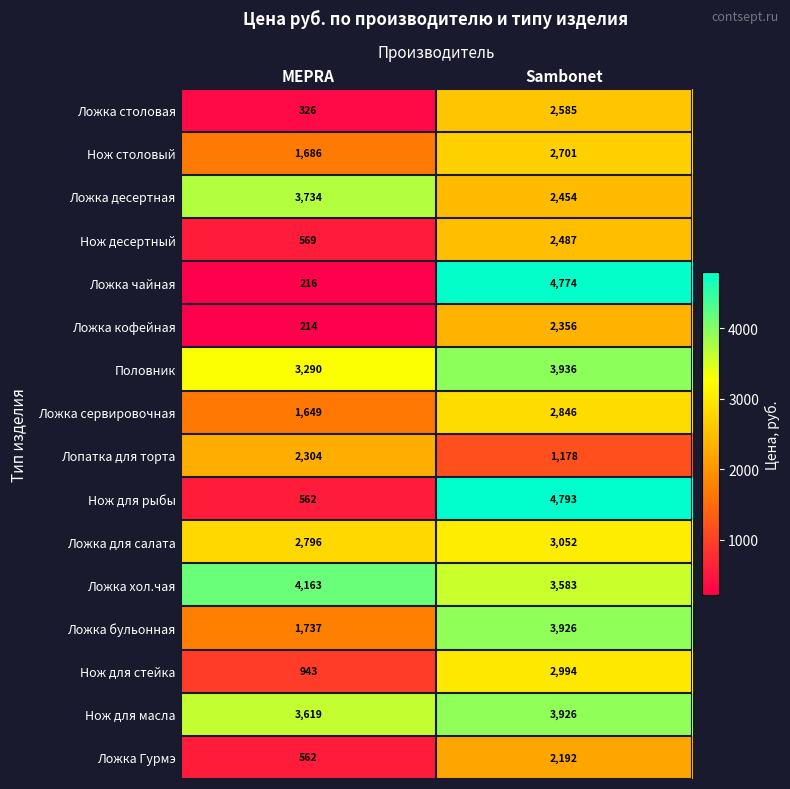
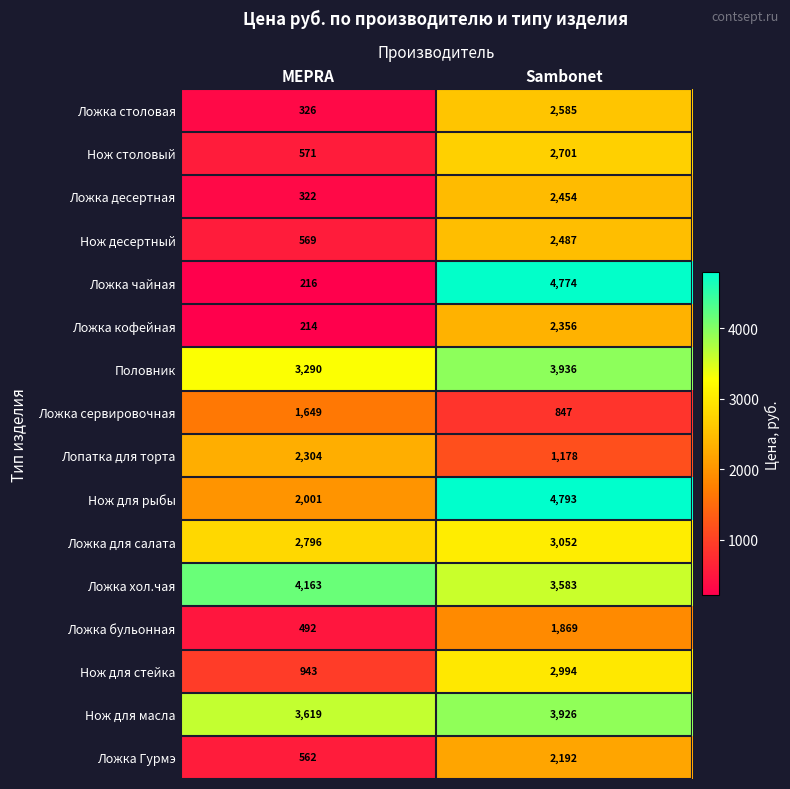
Нож столовый, MEPRA: 1,686 -> 571
Ложка десертная, MEPRA: 3,734 -> 322
Ложка сервировочная, Sambonet: 2,846 -> 847
Нож для рыбы, MEPRA: 562 -> 2,001
Ложка бульонная, MEPRA: 1,737 -> 492
Ложка бульонная, Sambonet: 3,926 -> 1,869
